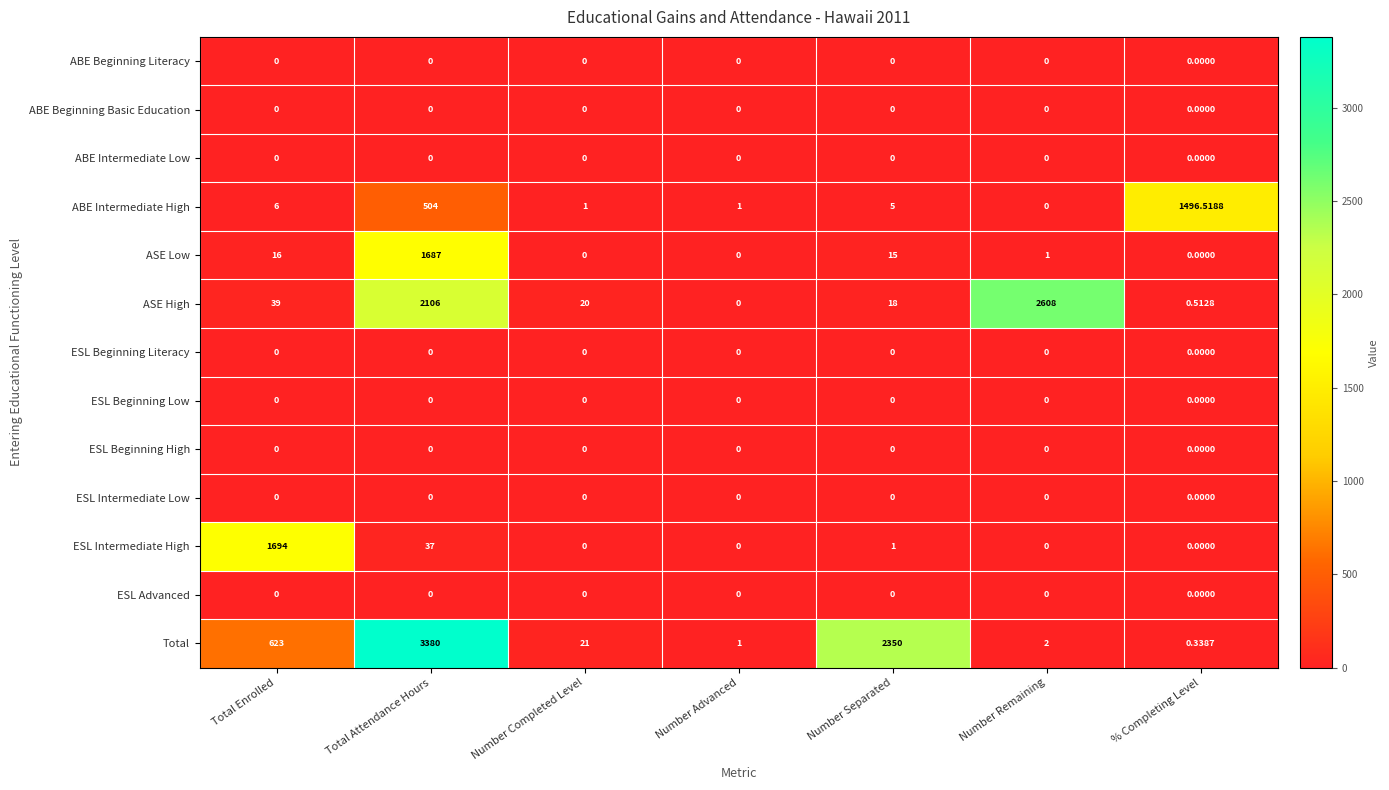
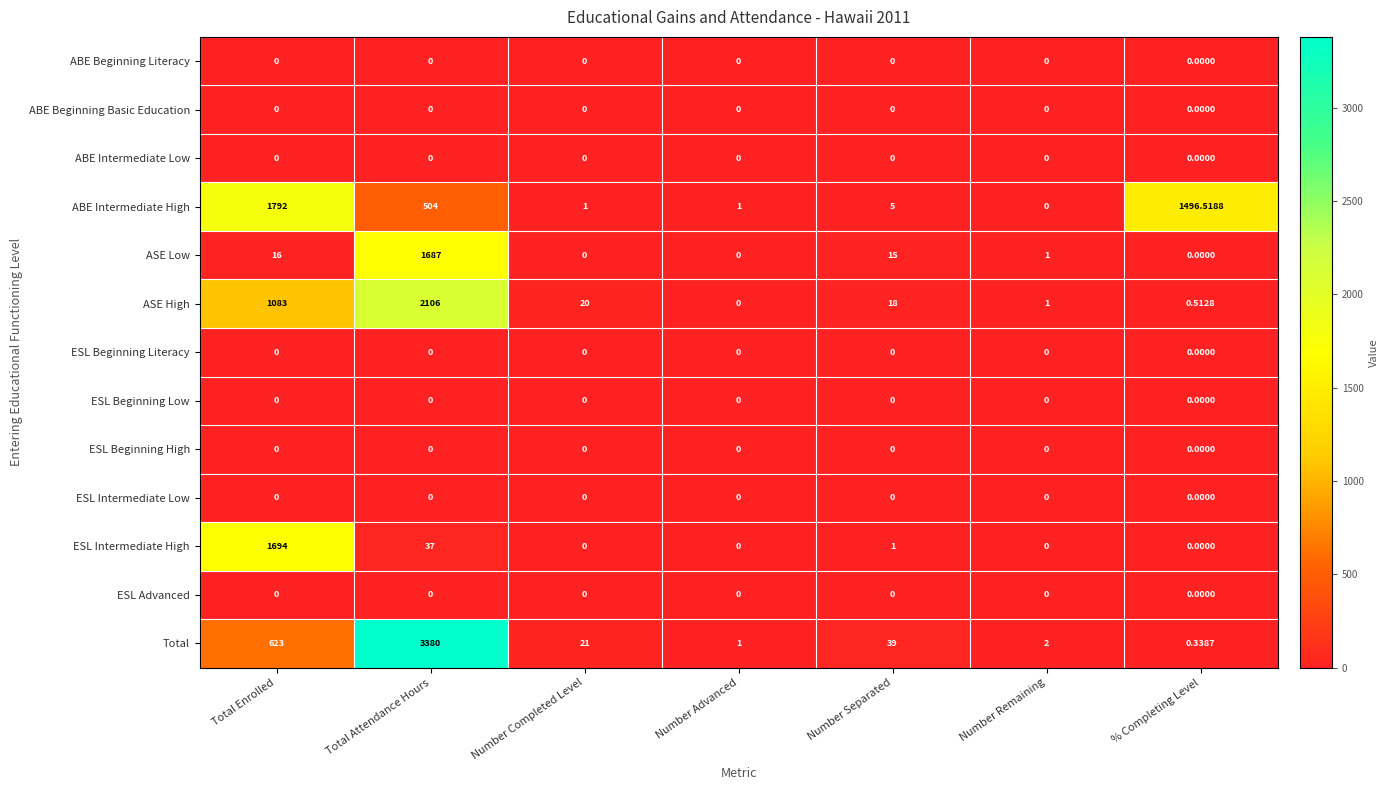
ABE Intermediate High, Total Enrolled: 6 -> 1792
ASE High, Total Enrolled: 39 -> 1083
ASE High, Number Remaining: 2608 -> 1
Total, Number Separated: 2350 -> 39
